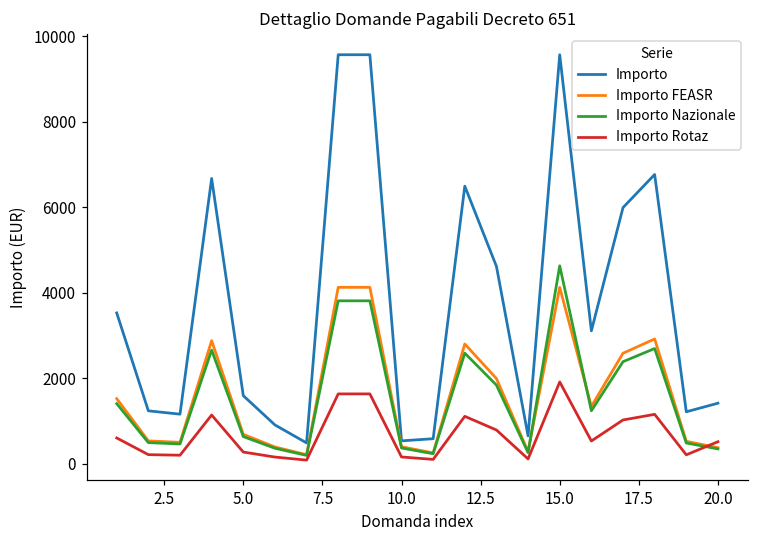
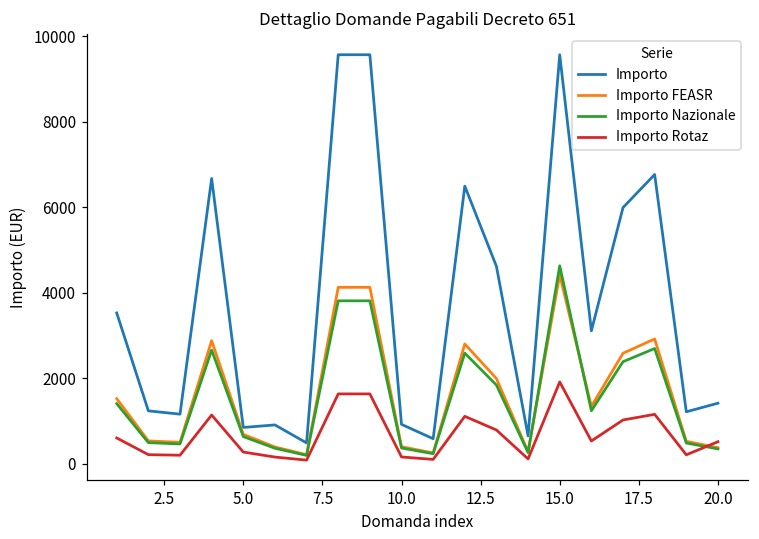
Importo, 5.0: 1600 -> 800
Importo, 10.0: 500 -> 900
Importo FEASR, 15.0: 4100 -> 4400
